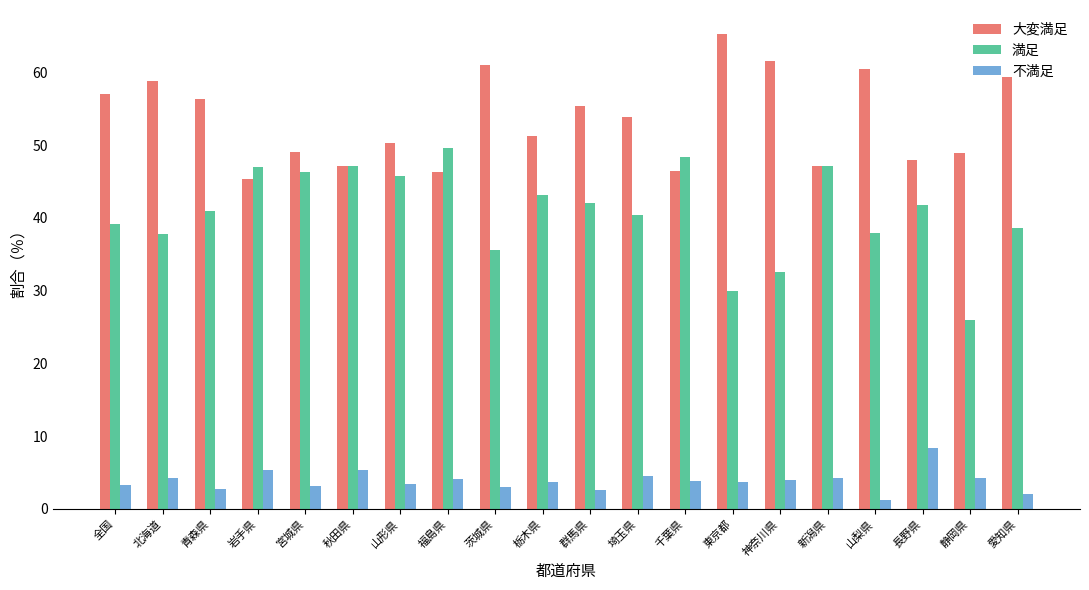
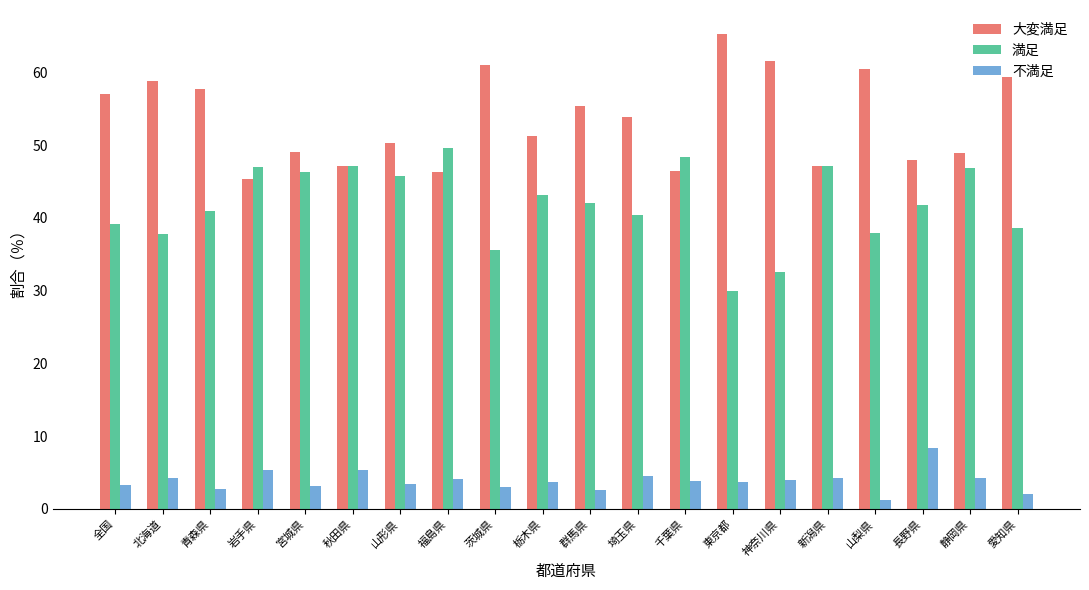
大変満足, 青森県: 56 -> 58
満足, 静岡県: 26 -> 47
